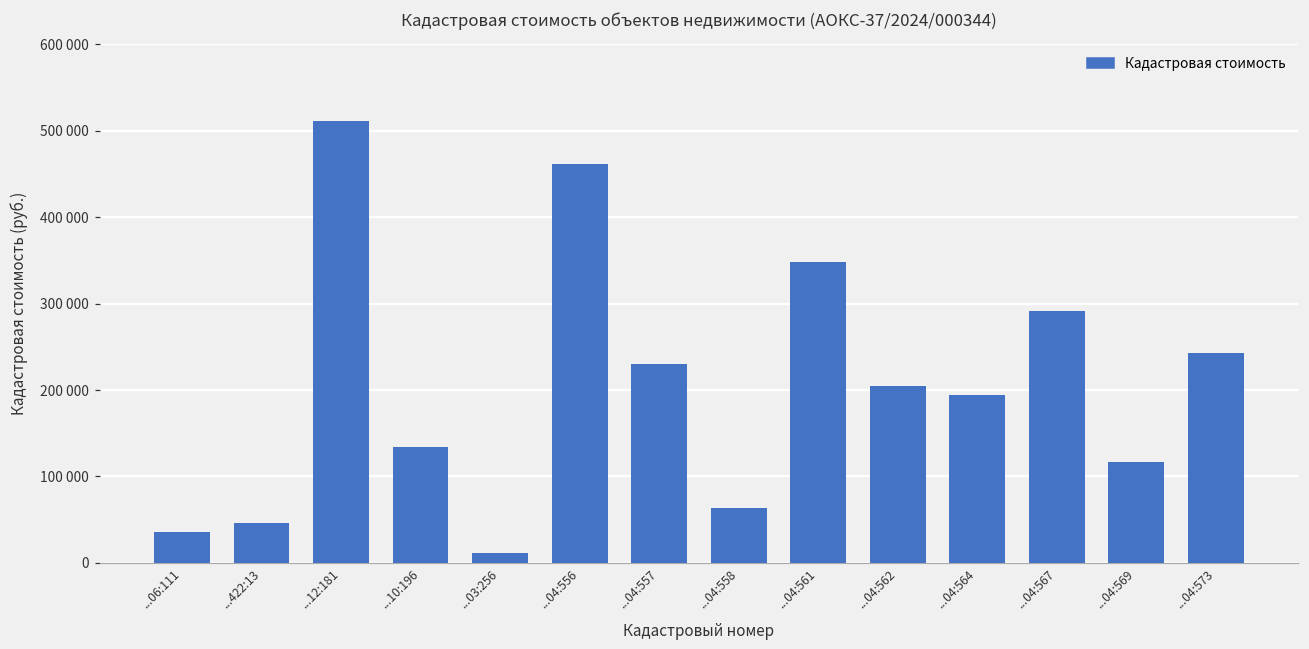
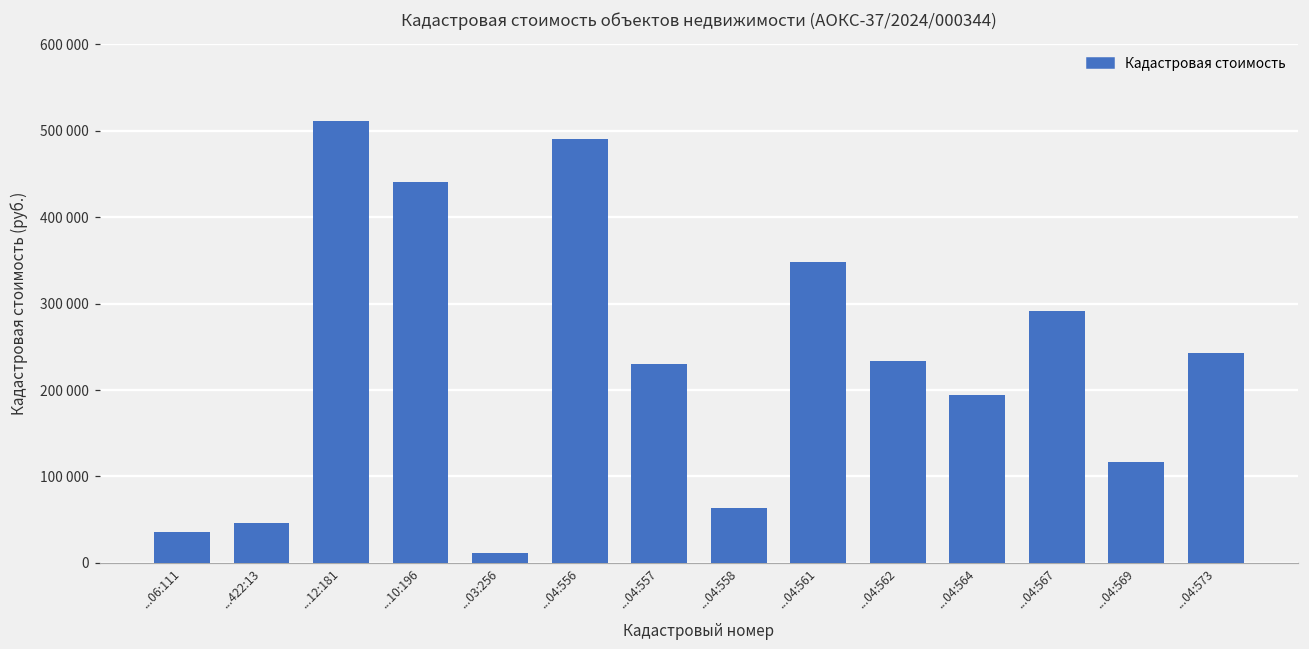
...10:196: 130000 -> 440000
...04:556: 460000 -> 490000
...04:562: 200000 -> 230000
